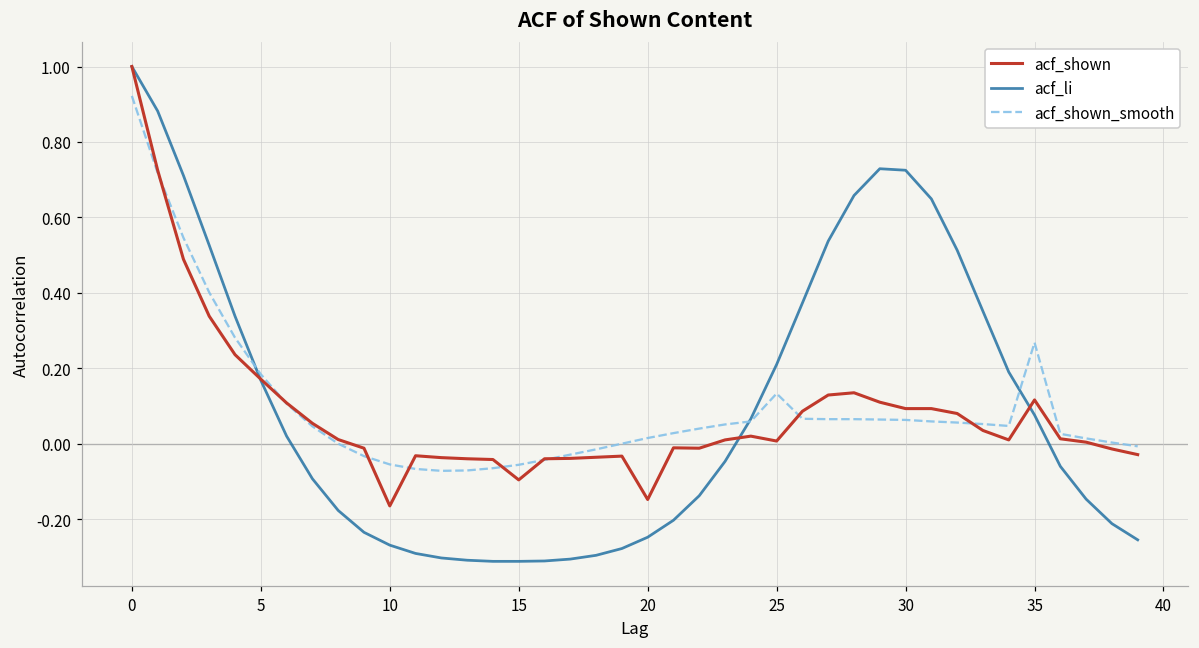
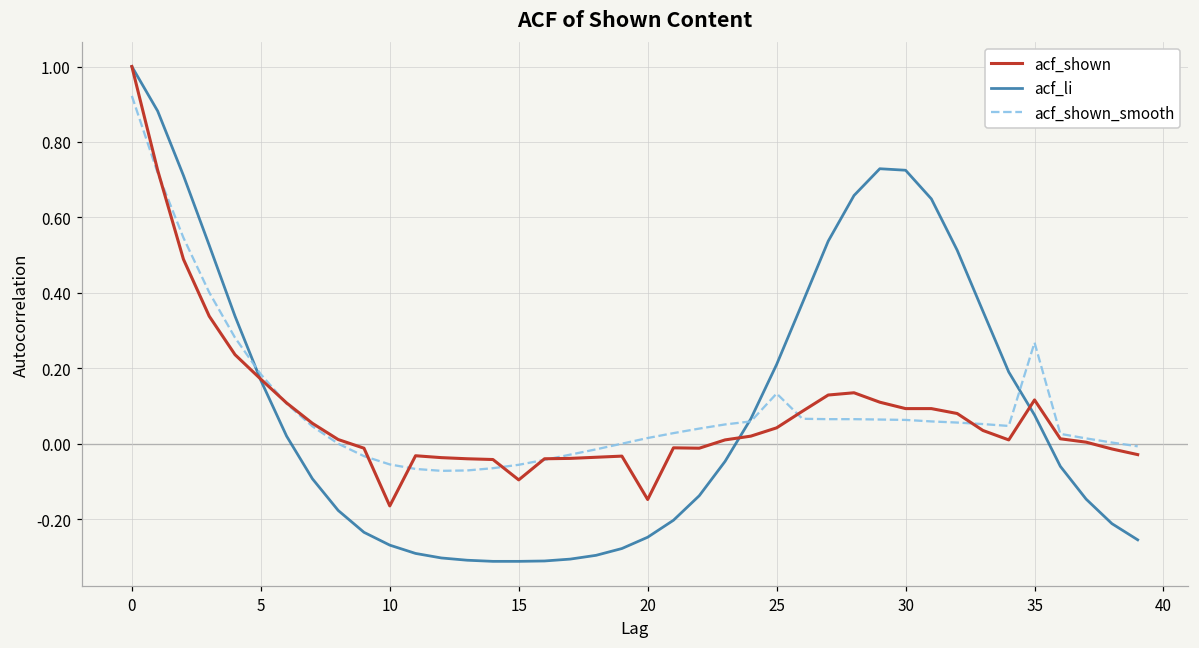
acf_shown, 25: 0.01 -> 0.04
